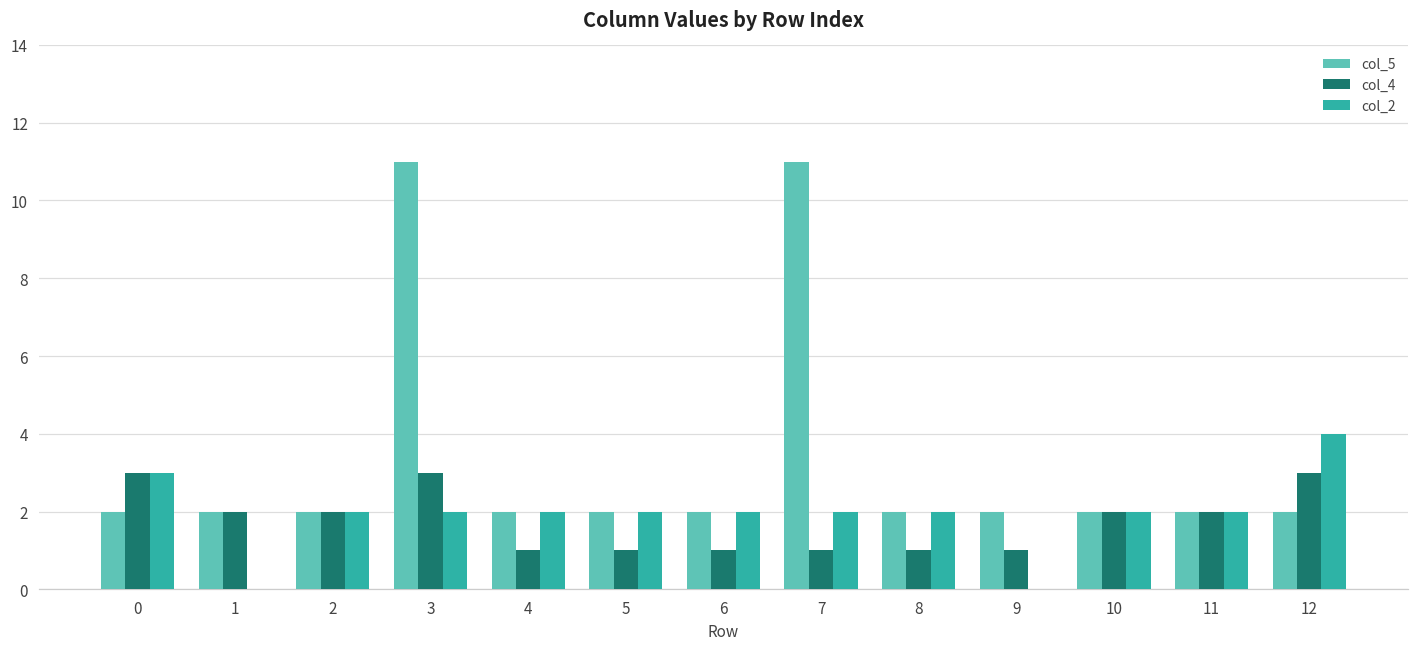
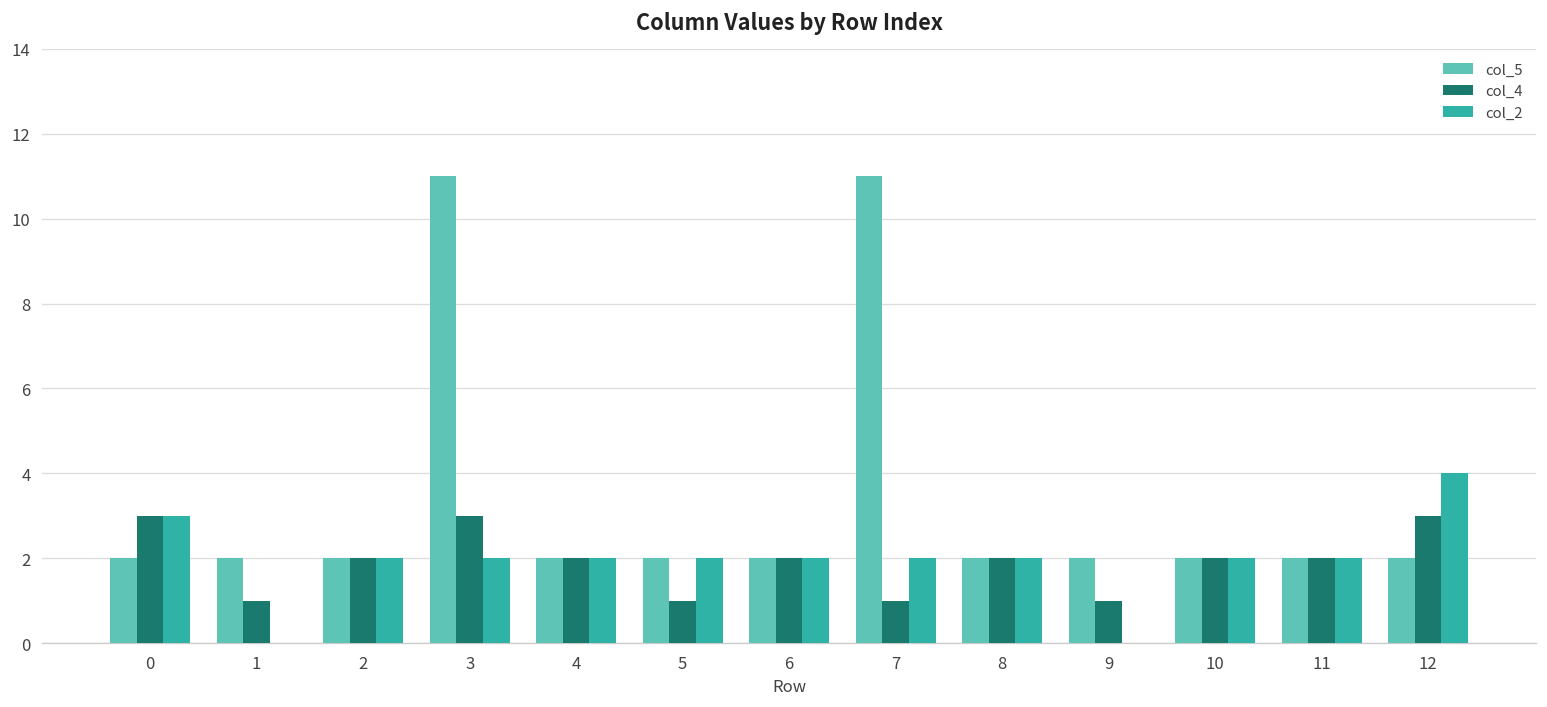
col_4, 1: 2 -> 1
col_4, 4: 1 -> 2
col_4, 6: 1 -> 2
col_4, 8: 1 -> 2
